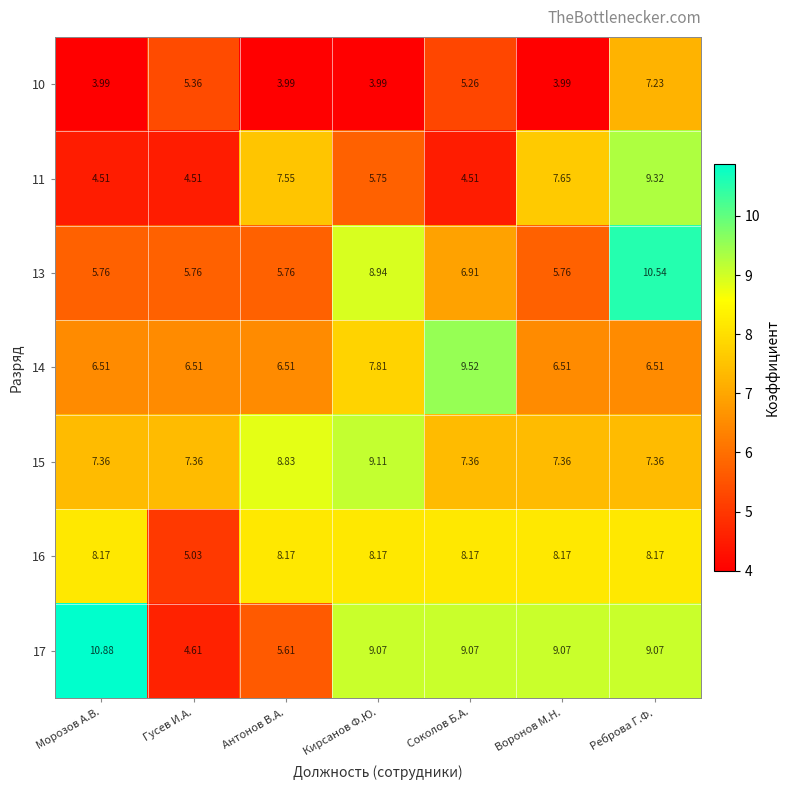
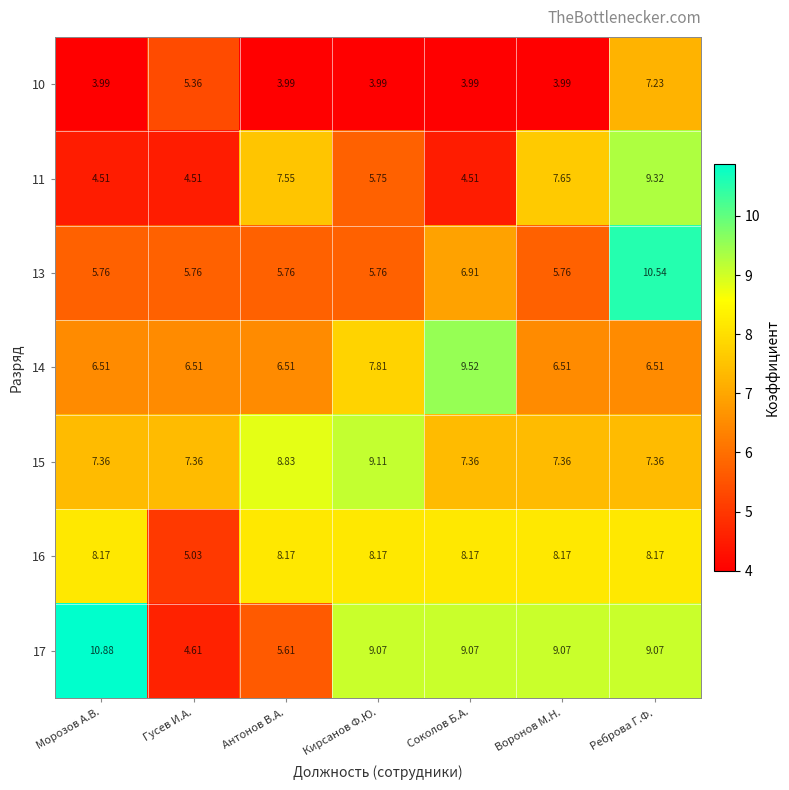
10, Соколов Б.А.: 5.26 -> 3.99
13, Кирсанов Ф.Ю.: 8.94 -> 5.76
